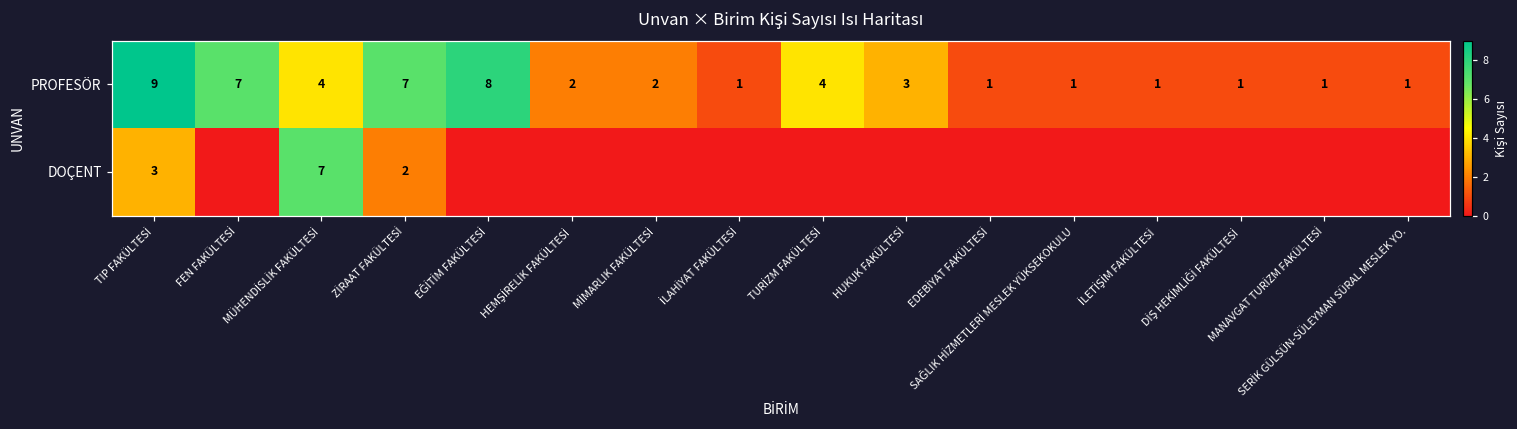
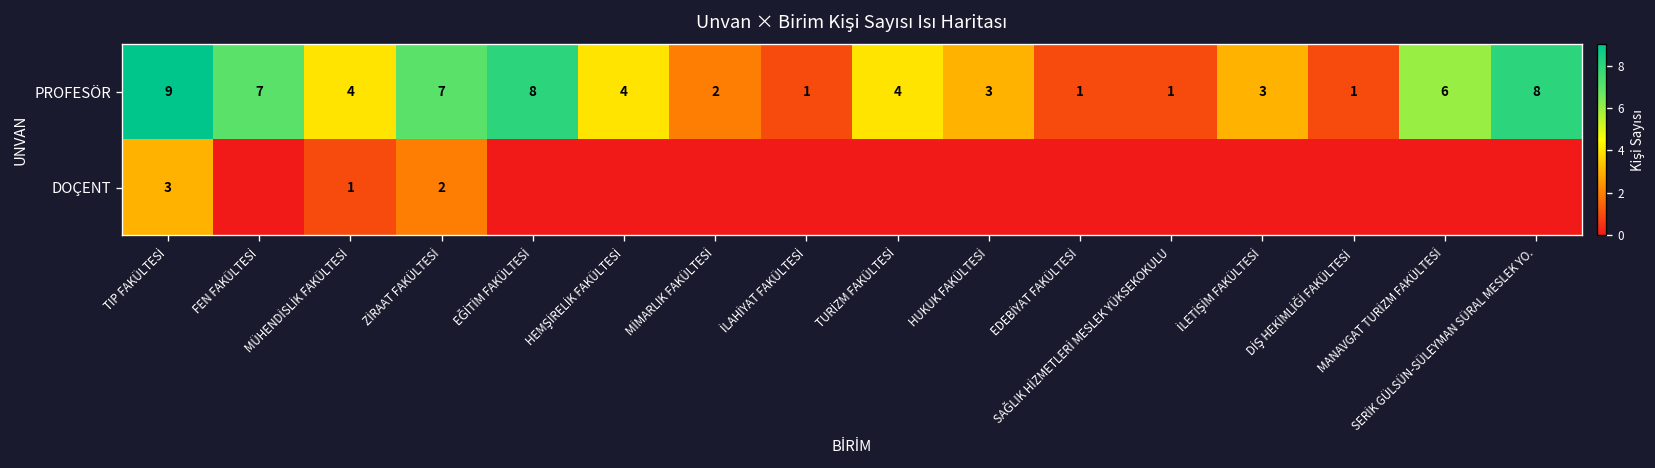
PROFESÖR, HEMŞİRELİK FAKÜLTESİ: 2 -> 4
PROFESÖR, İLETİŞİM FAKÜLTESİ: 1 -> 3
PROFESÖR, MANAVGAT TURİZM FAKÜLTESİ: 1 -> 6
PROFESÖR, SERİK GÜLSÜN-SÜLEYMAN SÜRAL MESLEK YO.: 1 -> 8
DOÇENT, MÜHENDİSLİK FAKÜLTESİ: 7 -> 1
